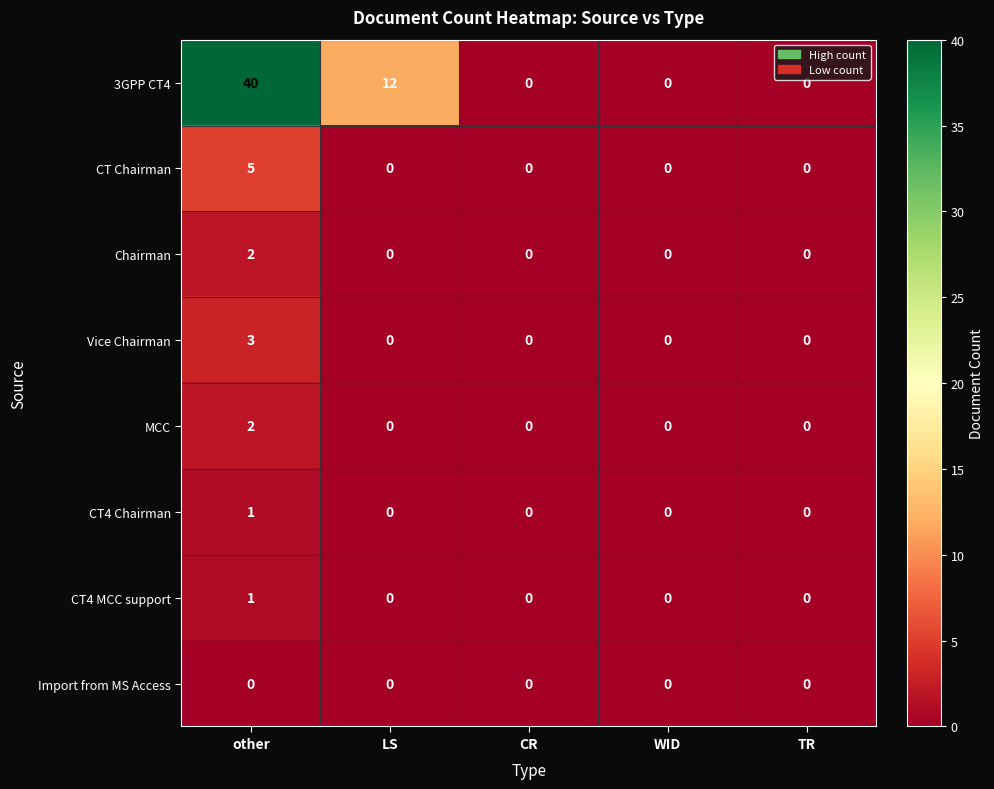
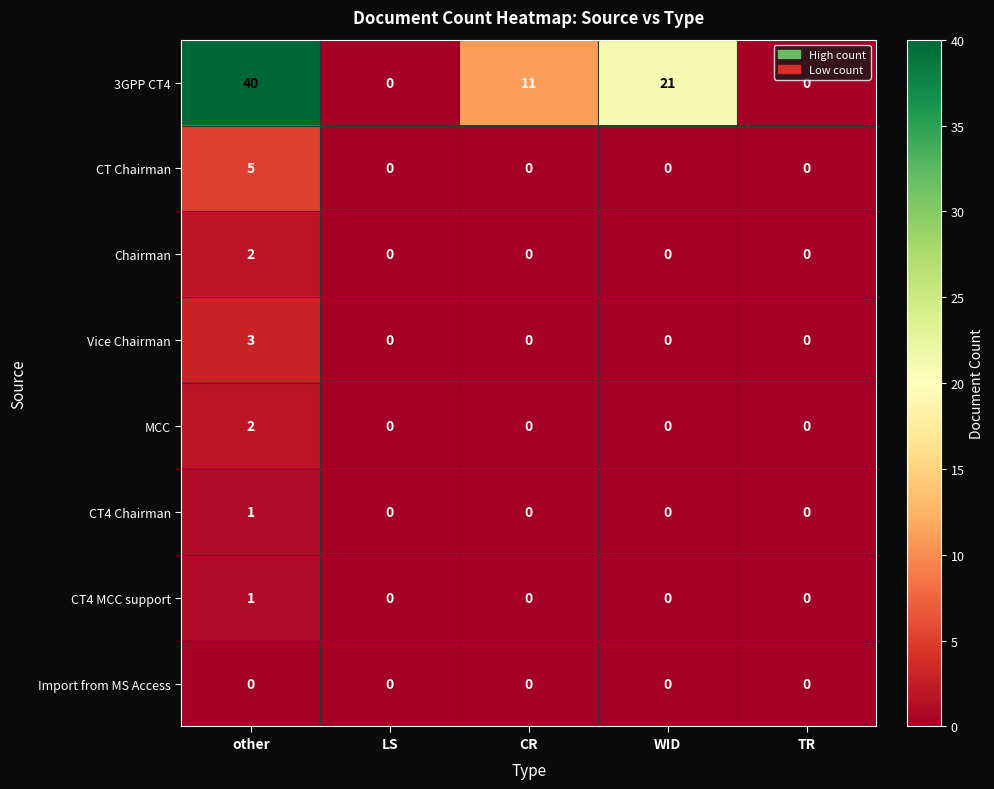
3GPP CT4, LS: 12 -> 0
3GPP CT4, CR: 0 -> 11
3GPP CT4, WID: 0 -> 21
